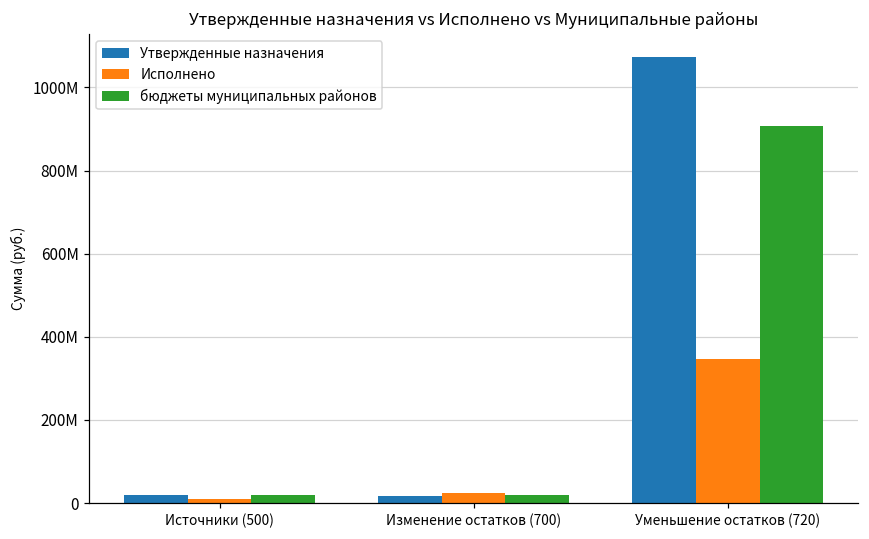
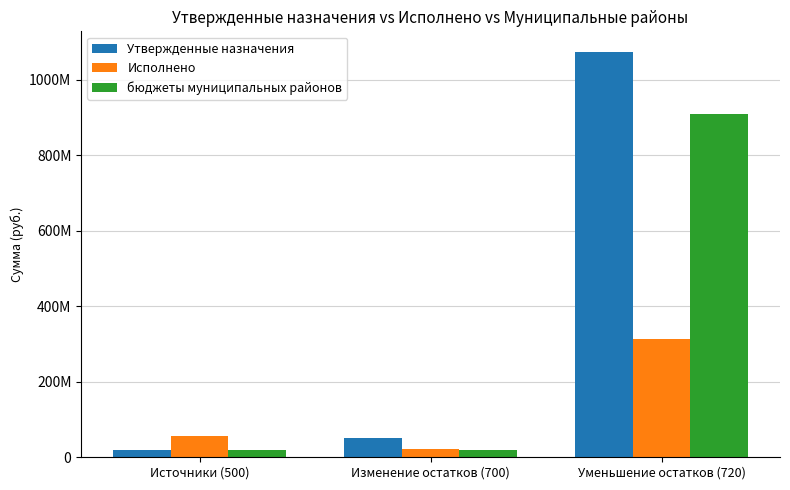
Исполнено, Источники (500): 10000000 -> 60000000
Утвержденные назначения, Изменение остатков (700): 20000000 -> 50000000
Исполнено, Уменьшение остатков (720): 350000000 -> 310000000
